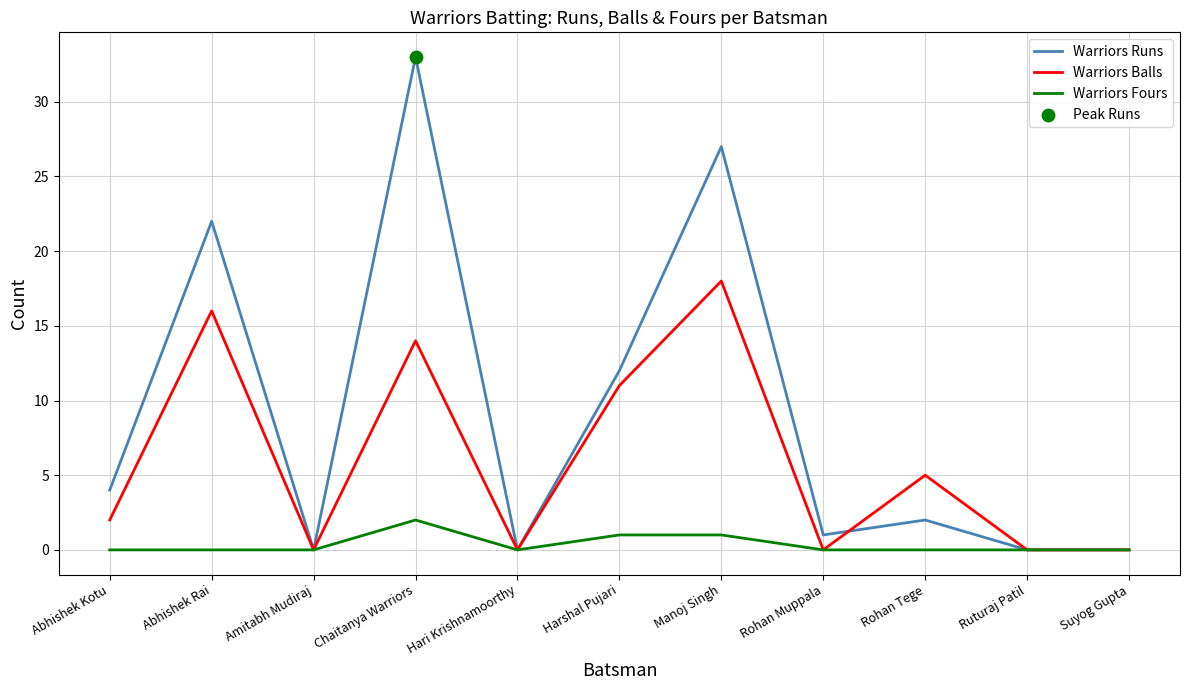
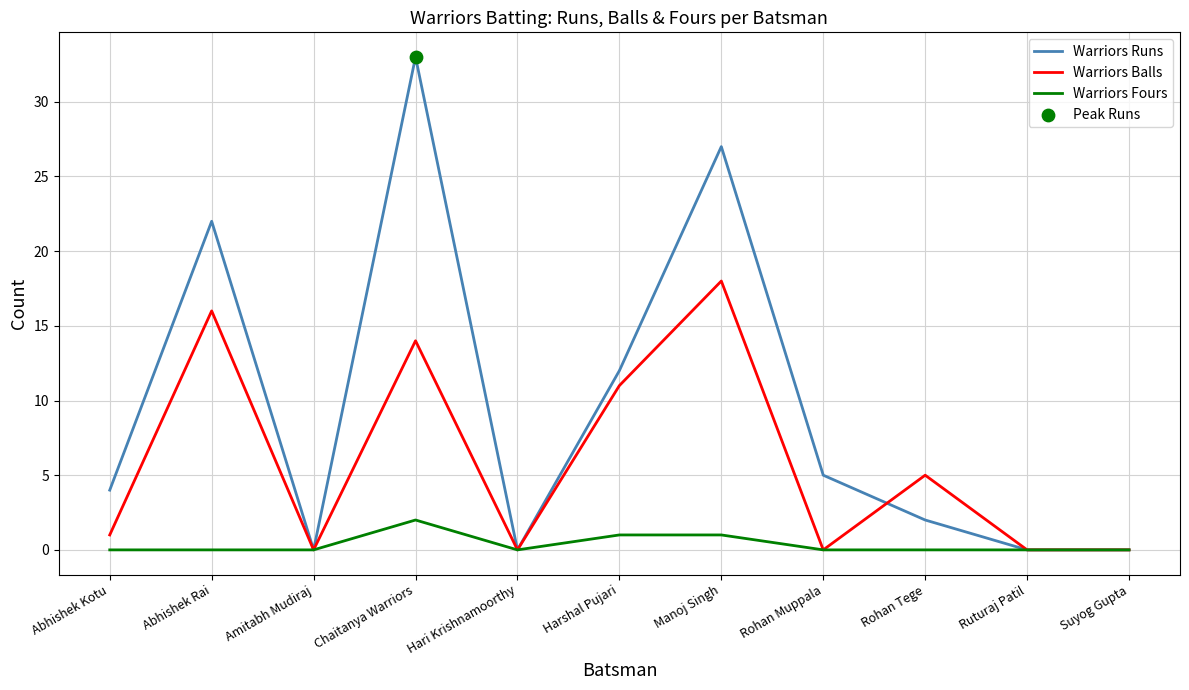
Warriors Balls, Abhishek Kotu: 2 -> 1
Warriors Runs, Rohan Muppala: 1 -> 5
